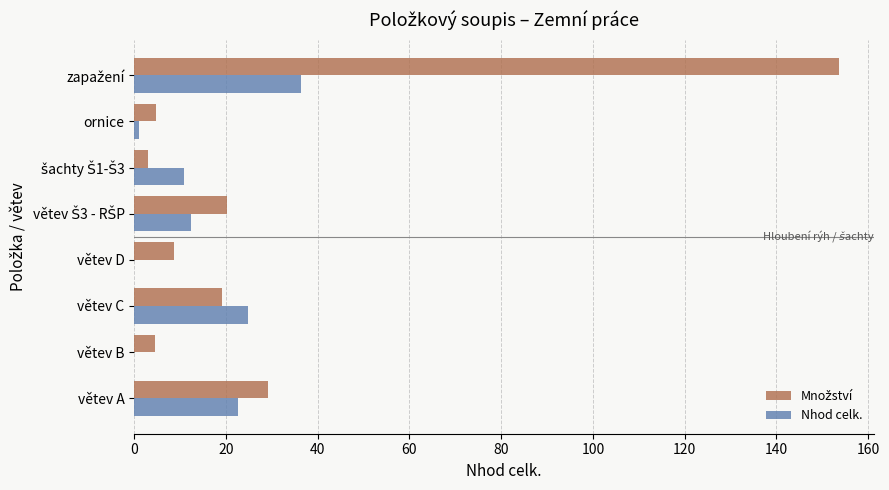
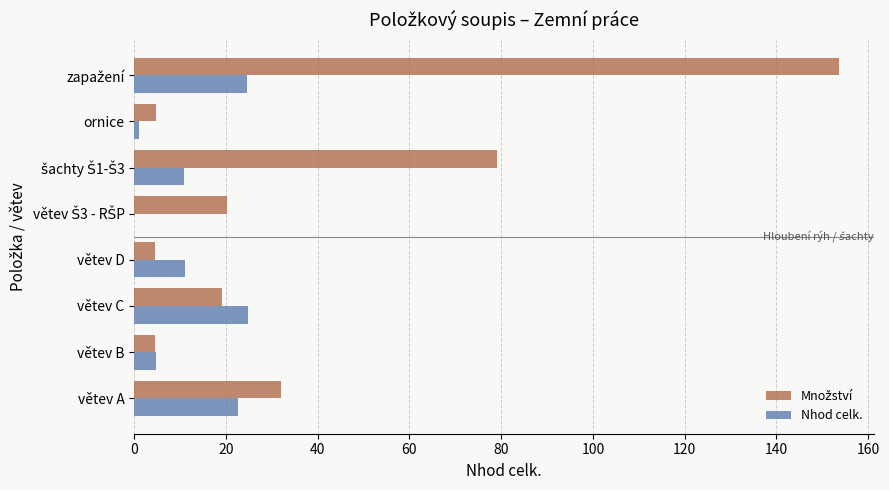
Nhod celk., zapažení: 36 -> 24
Množství, šachty Š1-Š3: 3 -> 79
Nhod celk., větev Š3 - RŠP: 12 -> 0
Množství, větev D: 9 -> 4
Nhod celk., větev D: 0 -> 11
Nhod celk., větev B: 0 -> 5
Množství, větev A: 29 -> 32
